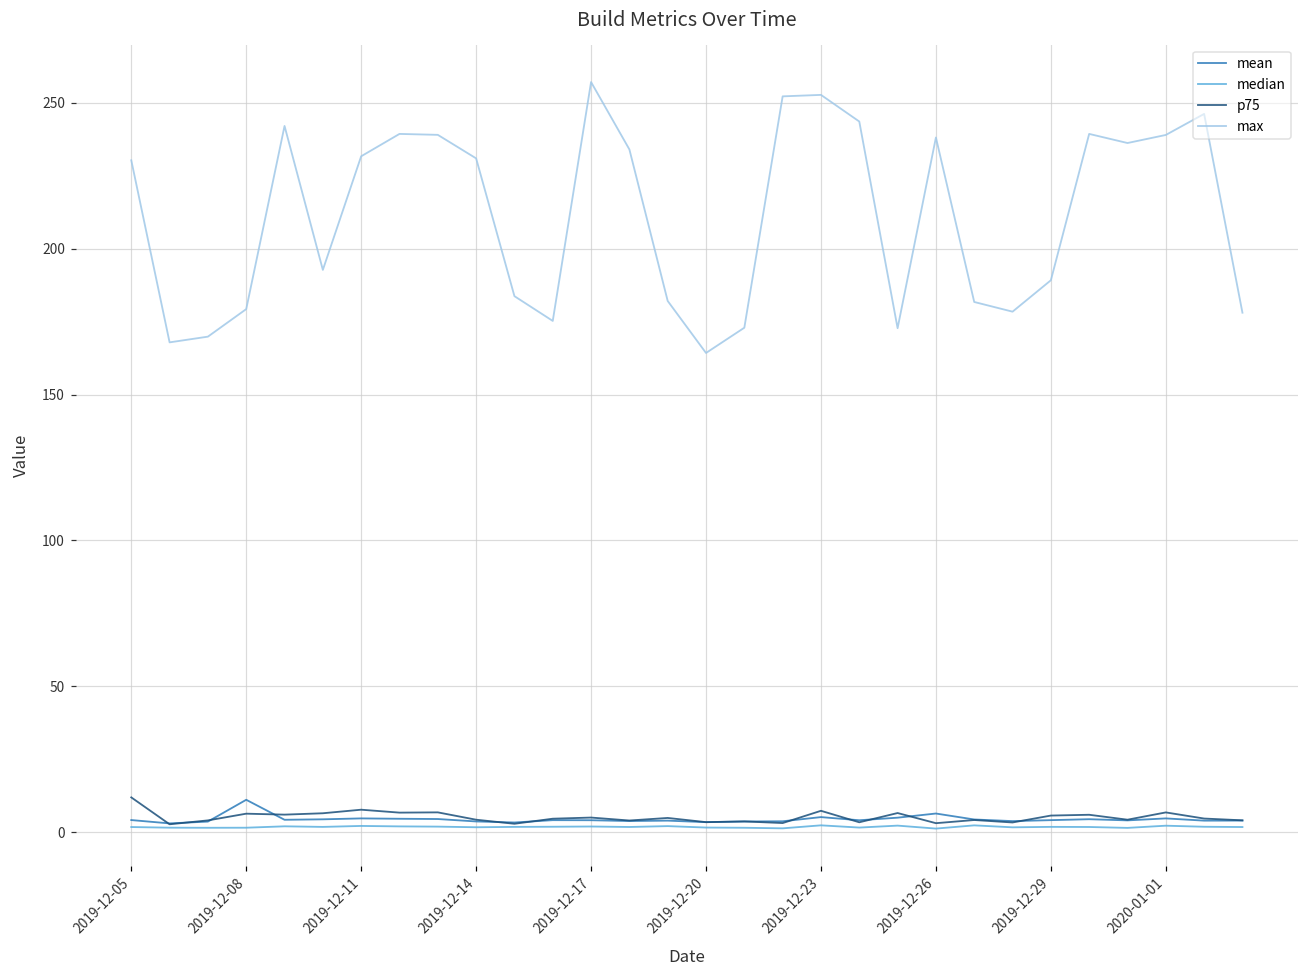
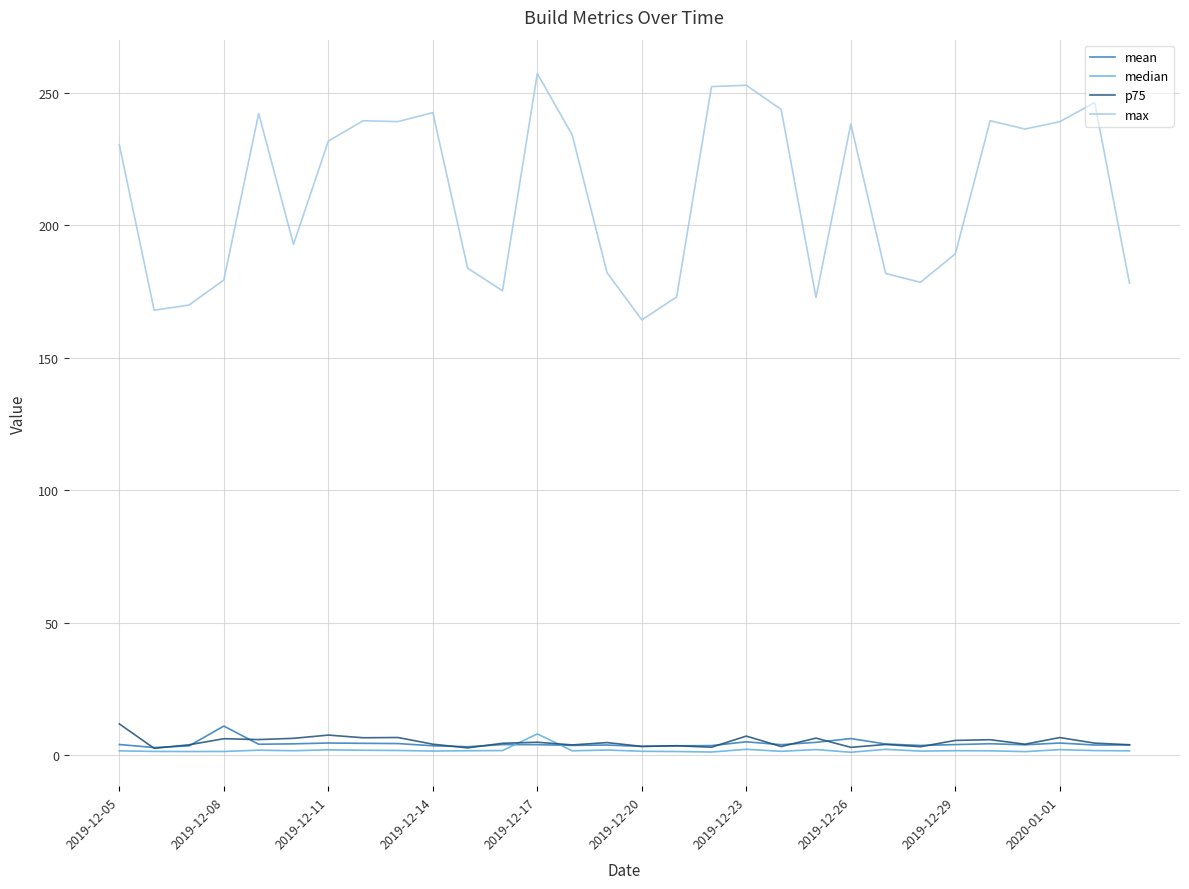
max, 2019-12-14: 231 -> 242
median, 2019-12-17: 2 -> 8
